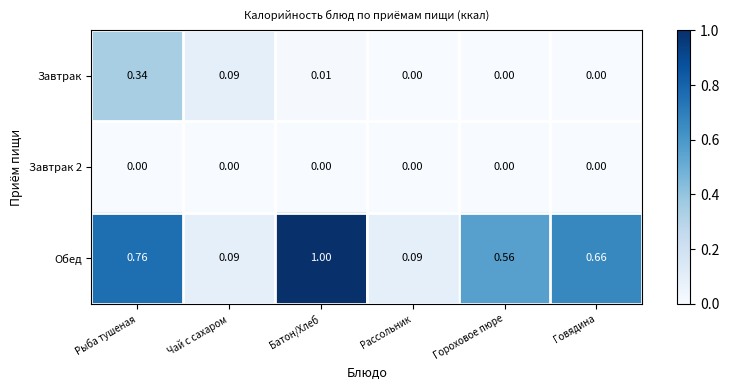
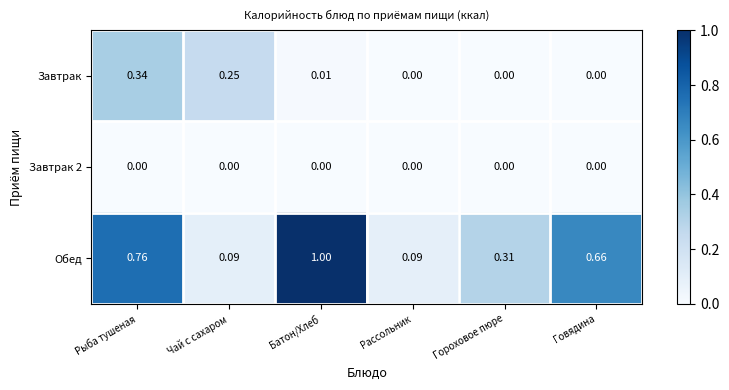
Завтрак, Чай с сахаром: 0.09 -> 0.25
Обед, Гороховое пюре: 0.56 -> 0.31
